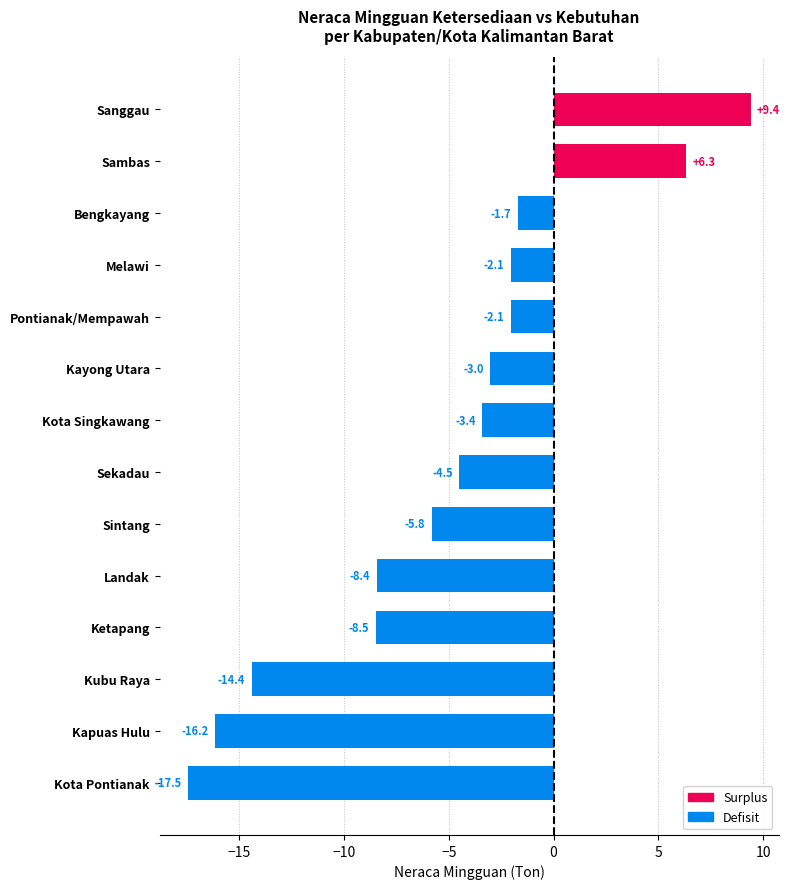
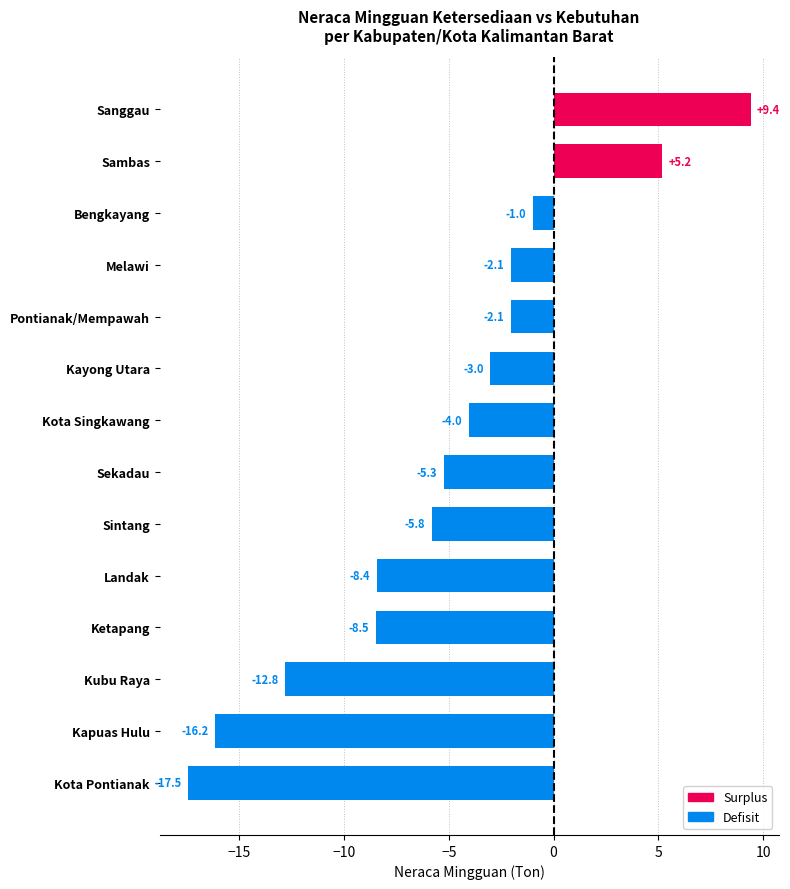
Sambas: +6.3 -> +5.2
Bengkayang: -1.7 -> -1.0
Kota Singkawang: -3.4 -> -4.0
Sekadau: -4.5 -> -5.3
Kubu Raya: -14.4 -> -12.8
